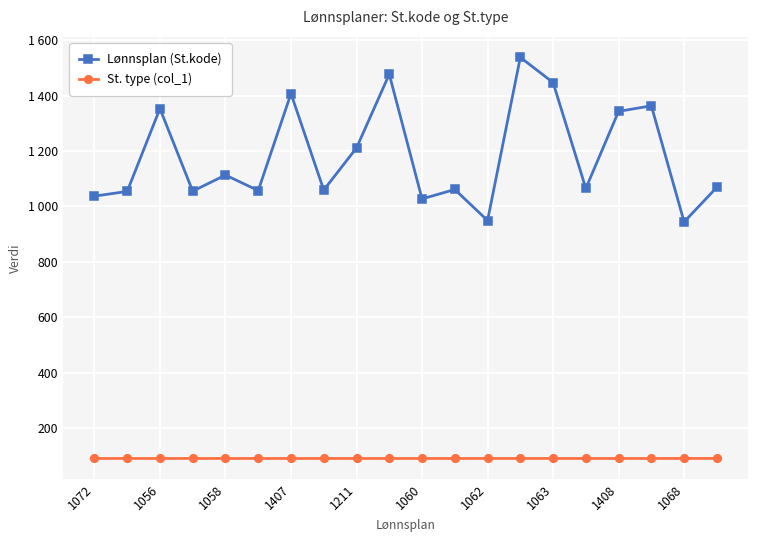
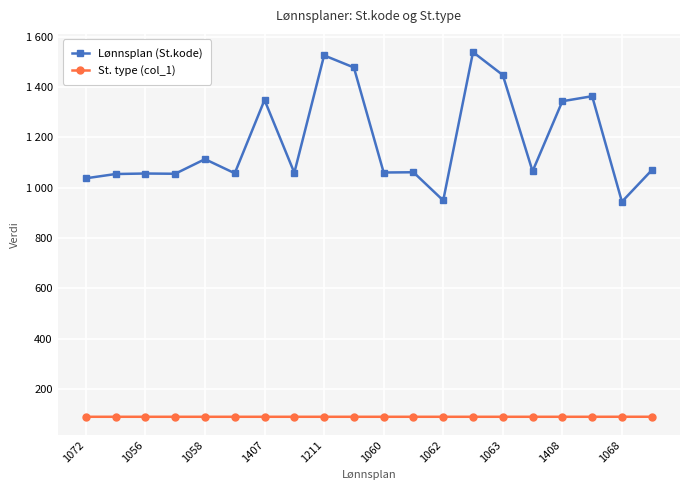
Lønnsplan (St.kode), 1056: 1350 -> 1060
Lønnsplan (St.kode), 1407: 1410 -> 1350
Lønnsplan (St.kode), 1211: 1210 -> 1530
Lønnsplan (St.kode), 1060: 1030 -> 1060
